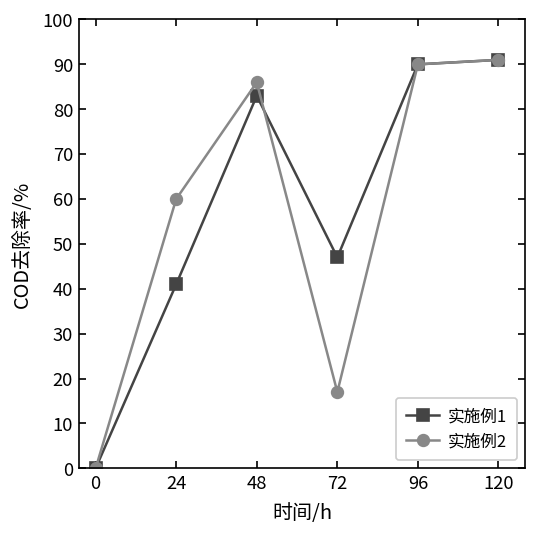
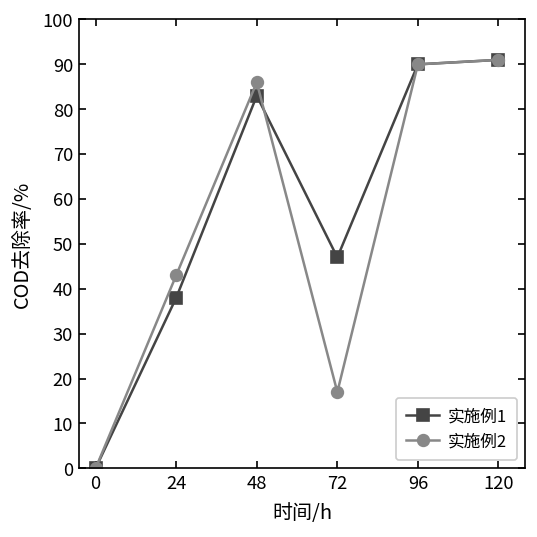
实施例1, 24: 41 -> 38
实施例2, 24: 60 -> 43
